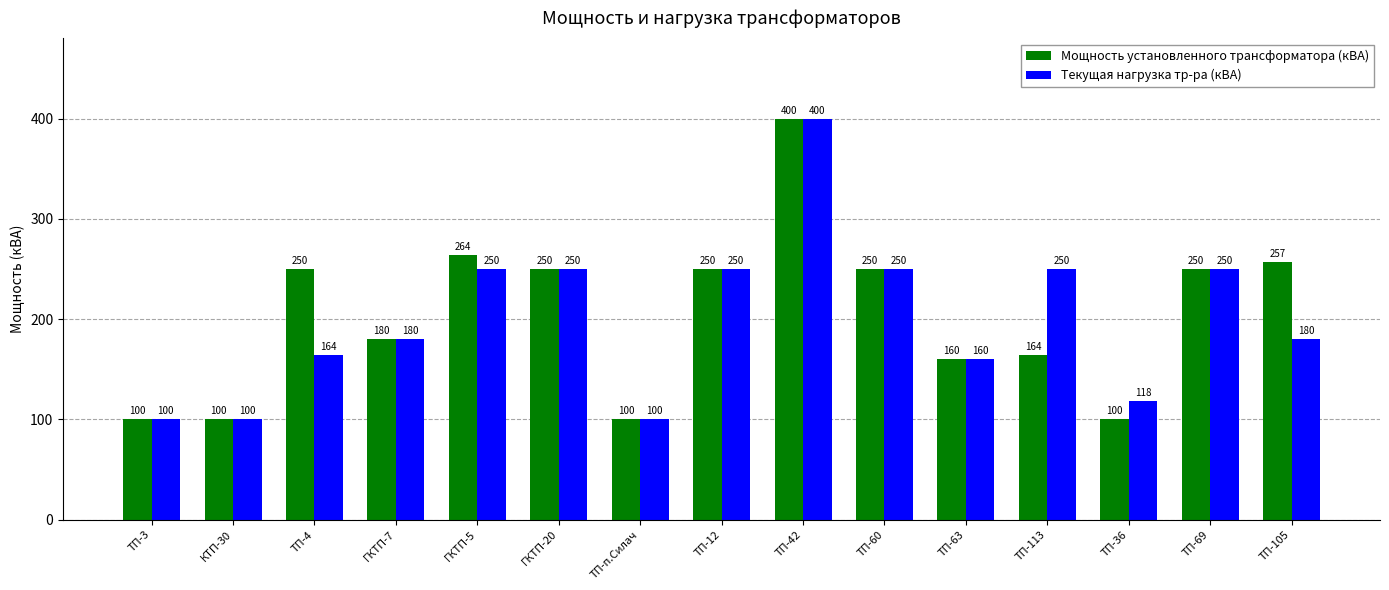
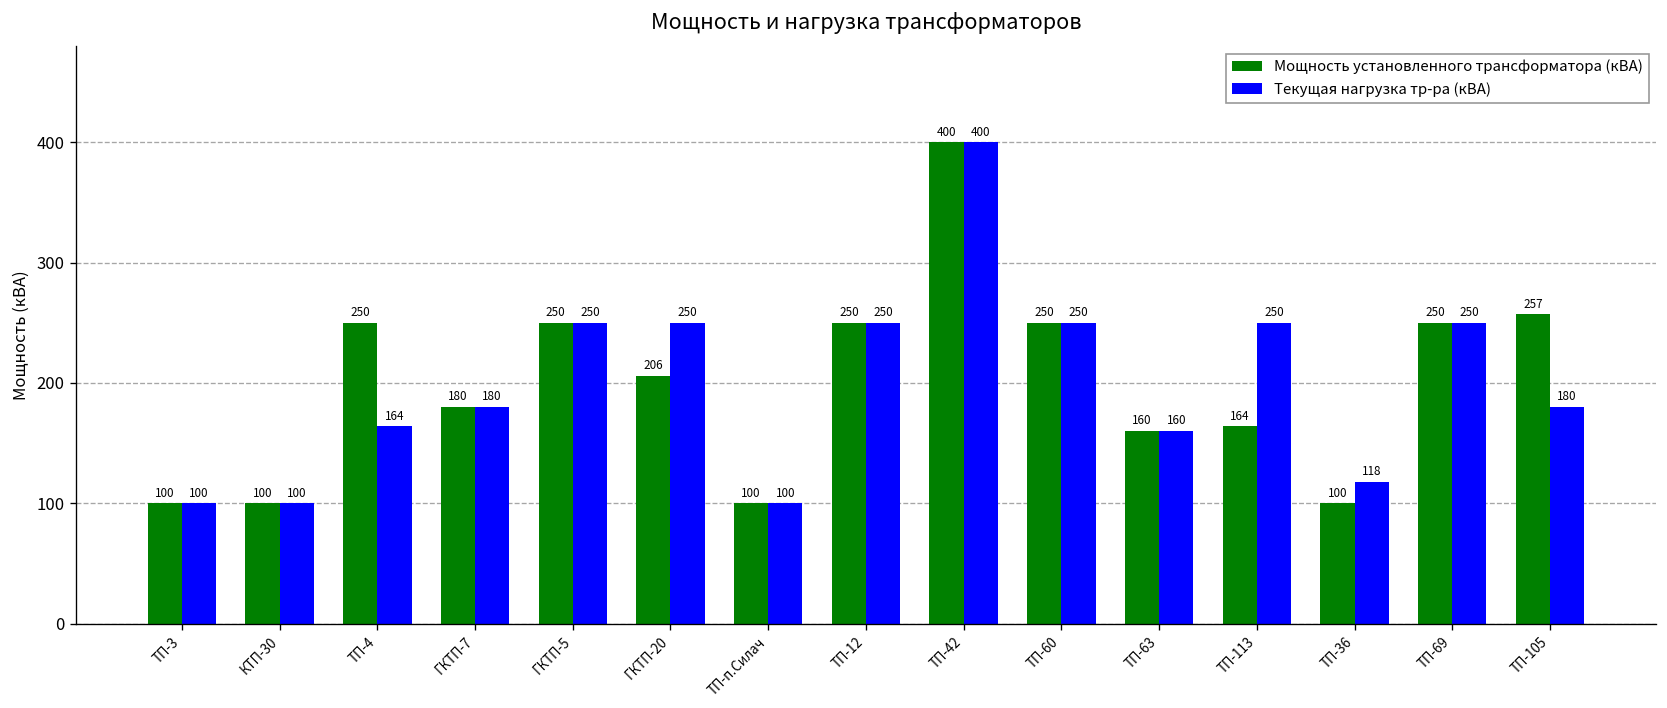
Мощность установленного трансформатора (кВА), ГКТП-5: 264 -> 250
Мощность установленного трансформатора (кВА), ГКТП-20: 250 -> 206
